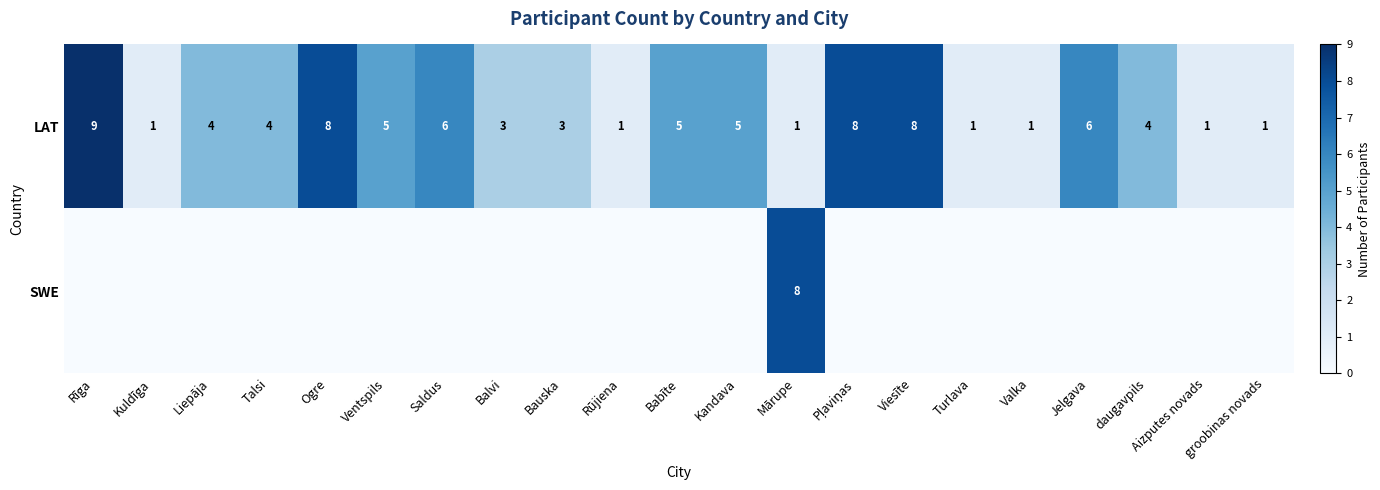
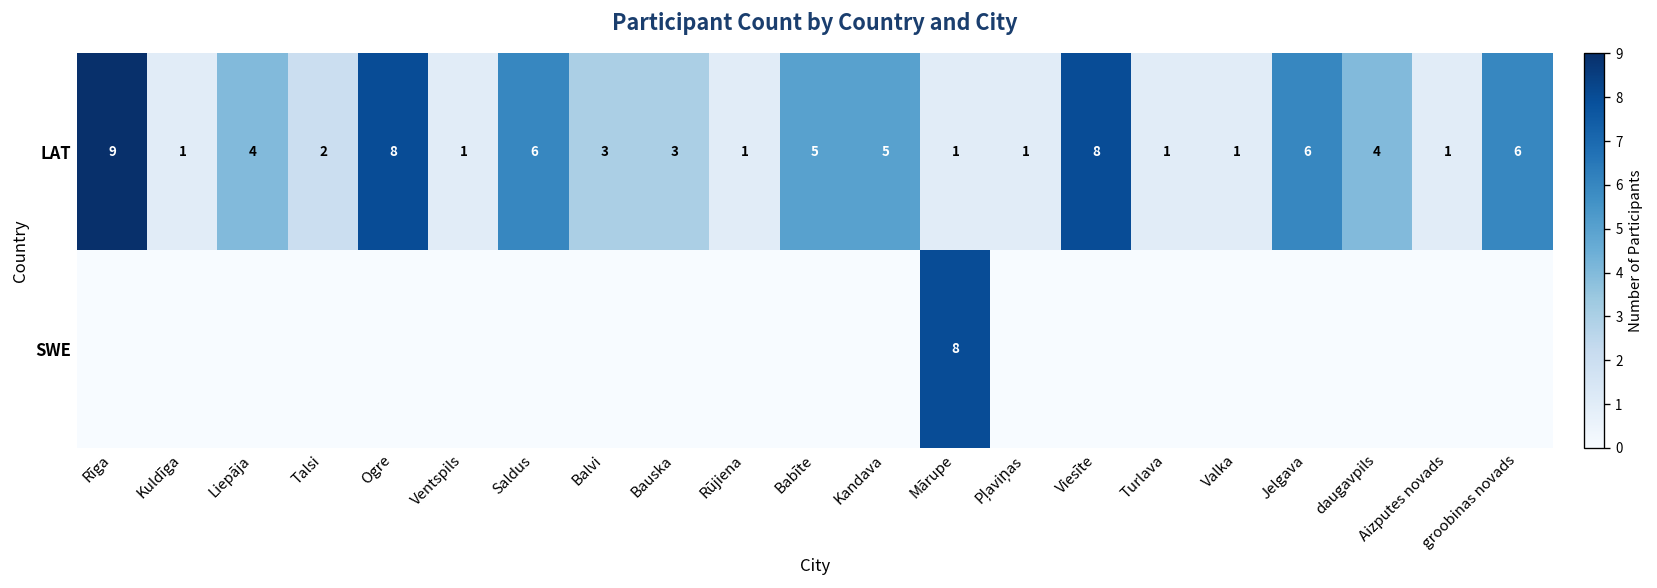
LAT, Talsi: 4 -> 2
LAT, Ventspils: 5 -> 1
LAT, Pļaviņas: 8 -> 1
LAT, groobinas novads: 1 -> 6
